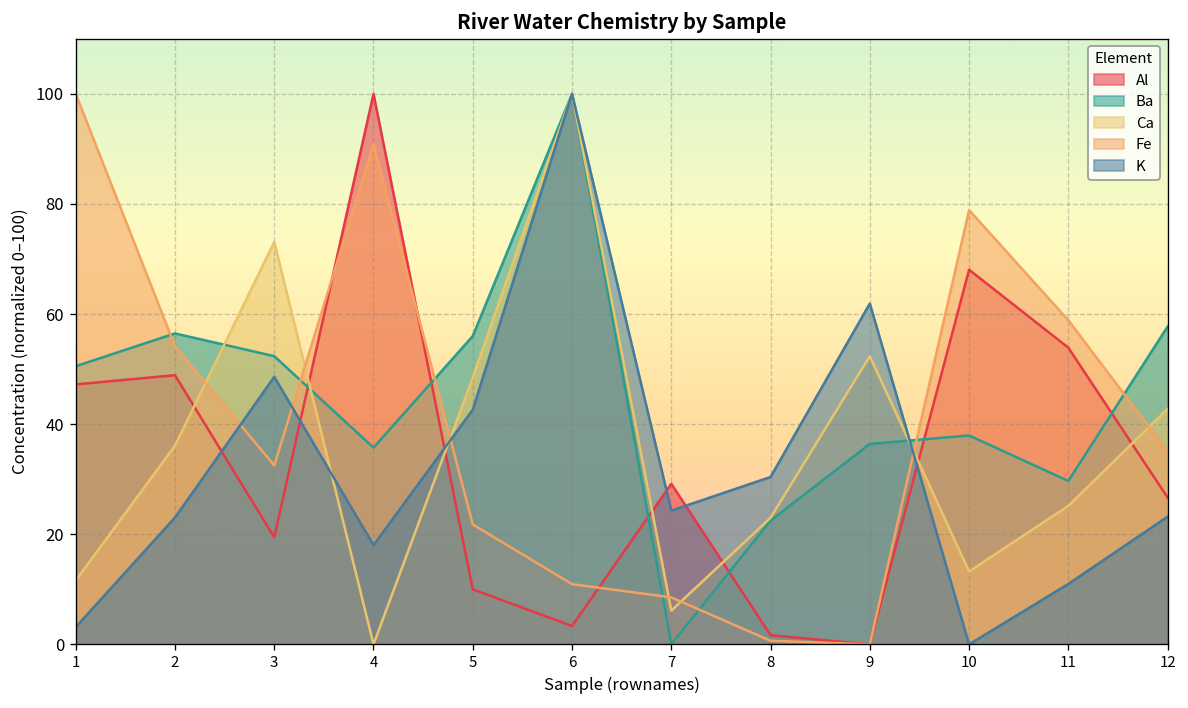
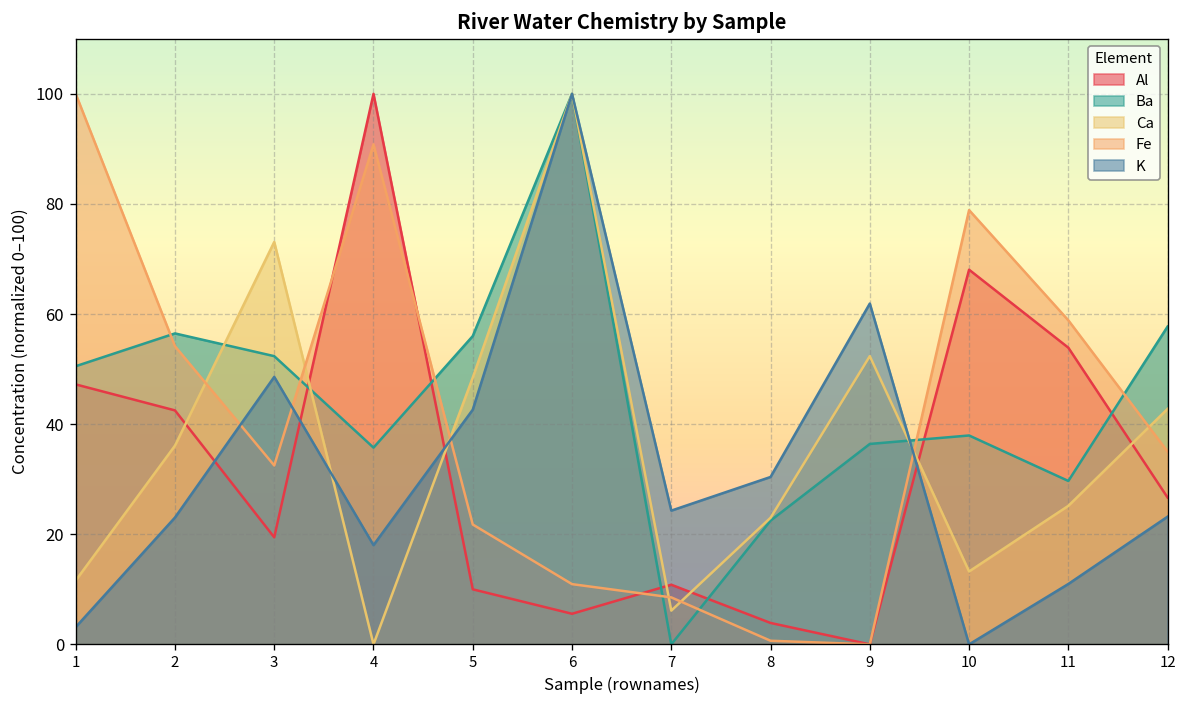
Al, 2: 49 -> 43
Al, 6: 3 -> 6
Al, 7: 29 -> 11
Al, 8: 2 -> 4
